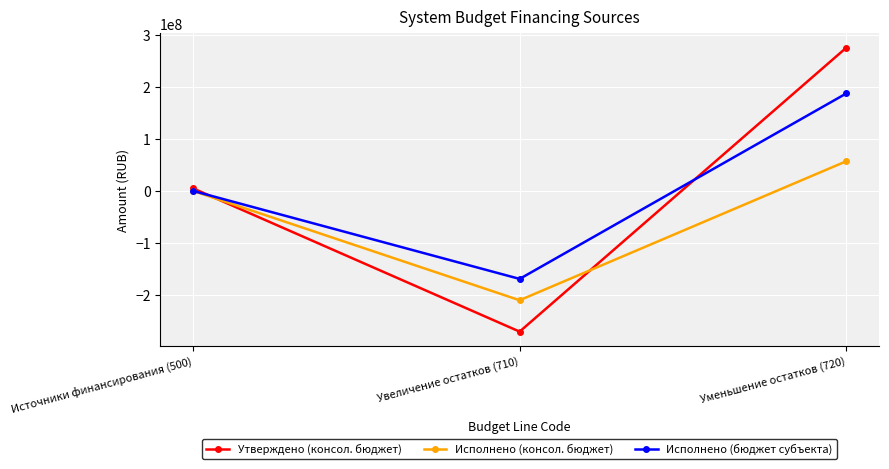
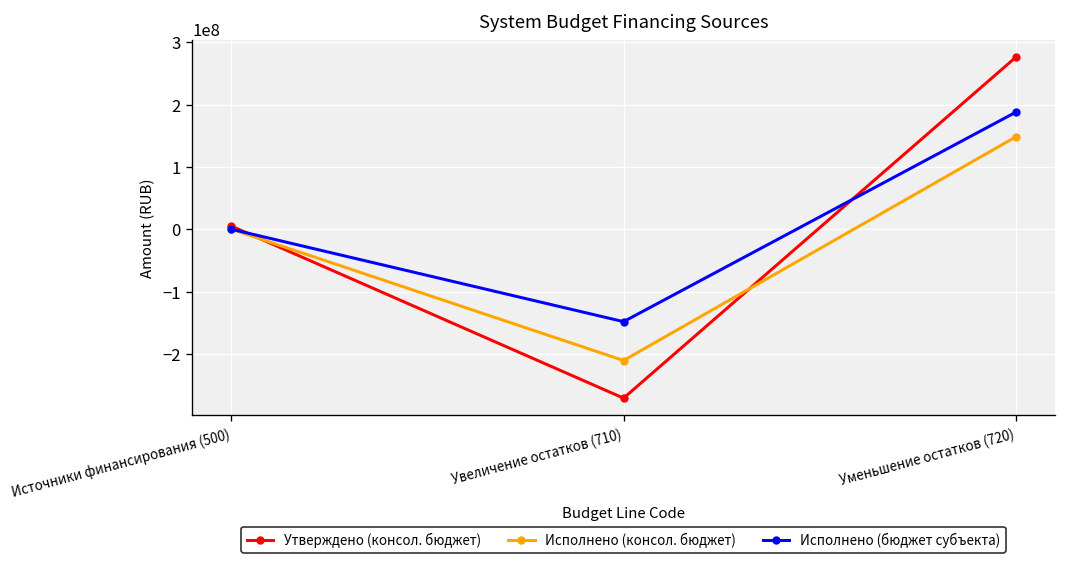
Исполнено (бюджет субъекта), Увеличение остатков (710): -170000000 -> -150000000
Исполнено (консол. бюджет), Уменьшение остатков (720): 60000000 -> 150000000
